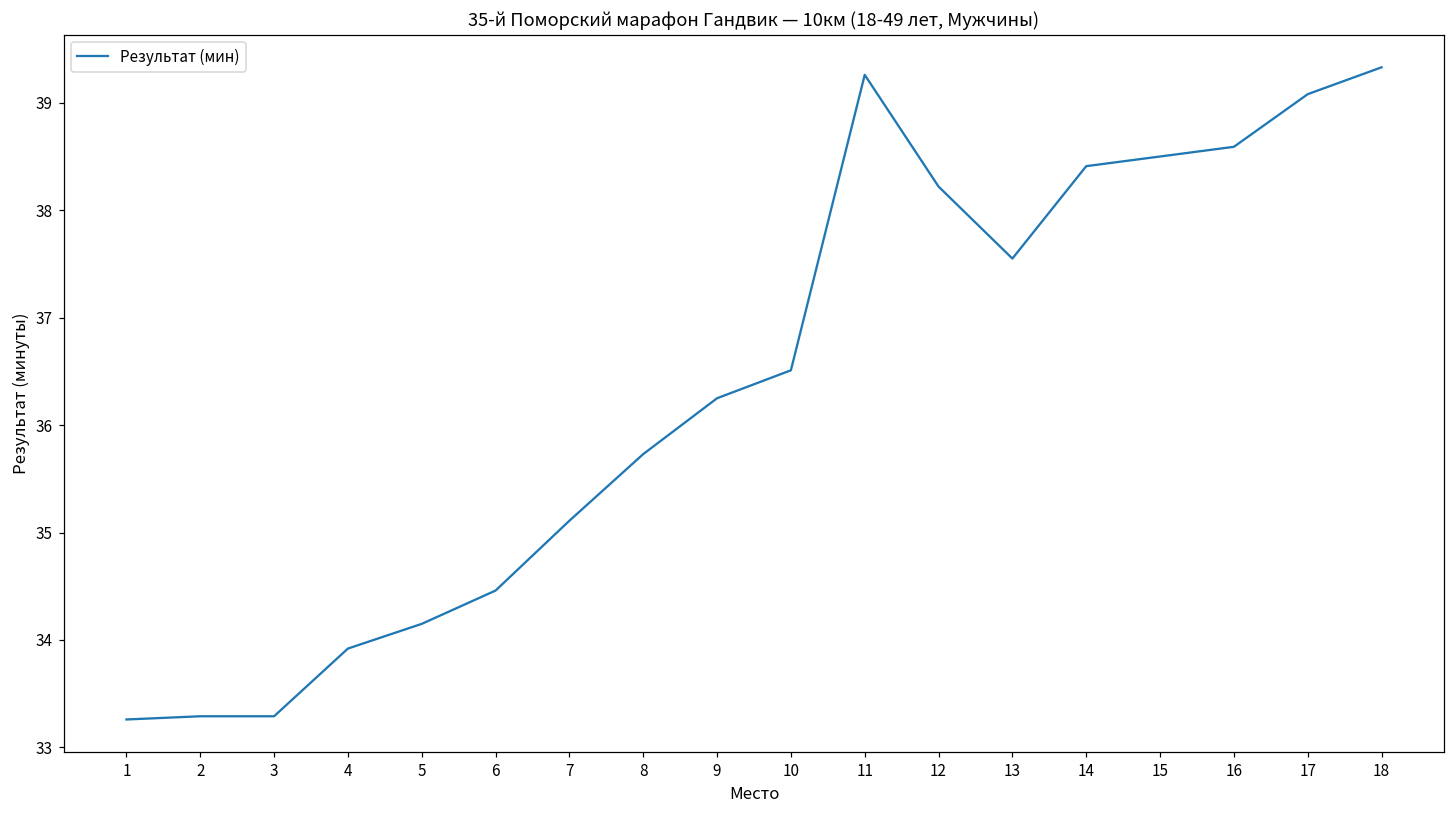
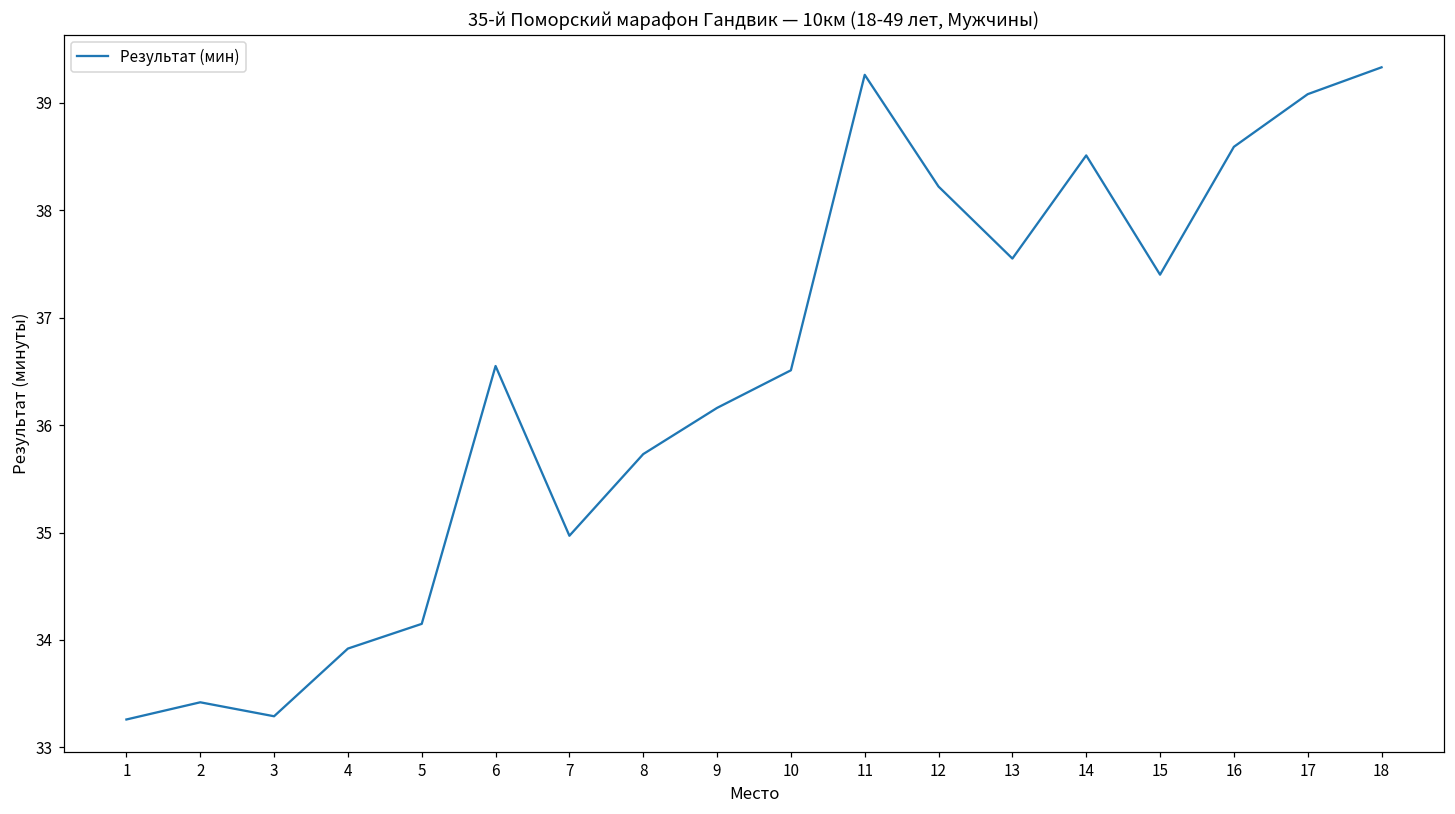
2: 33.3 -> 33.4
6: 34.5 -> 36.6
7: 35.1 -> 35.0
9: 36.3 -> 36.2
14: 38.4 -> 38.5
15: 38.5 -> 37.4
